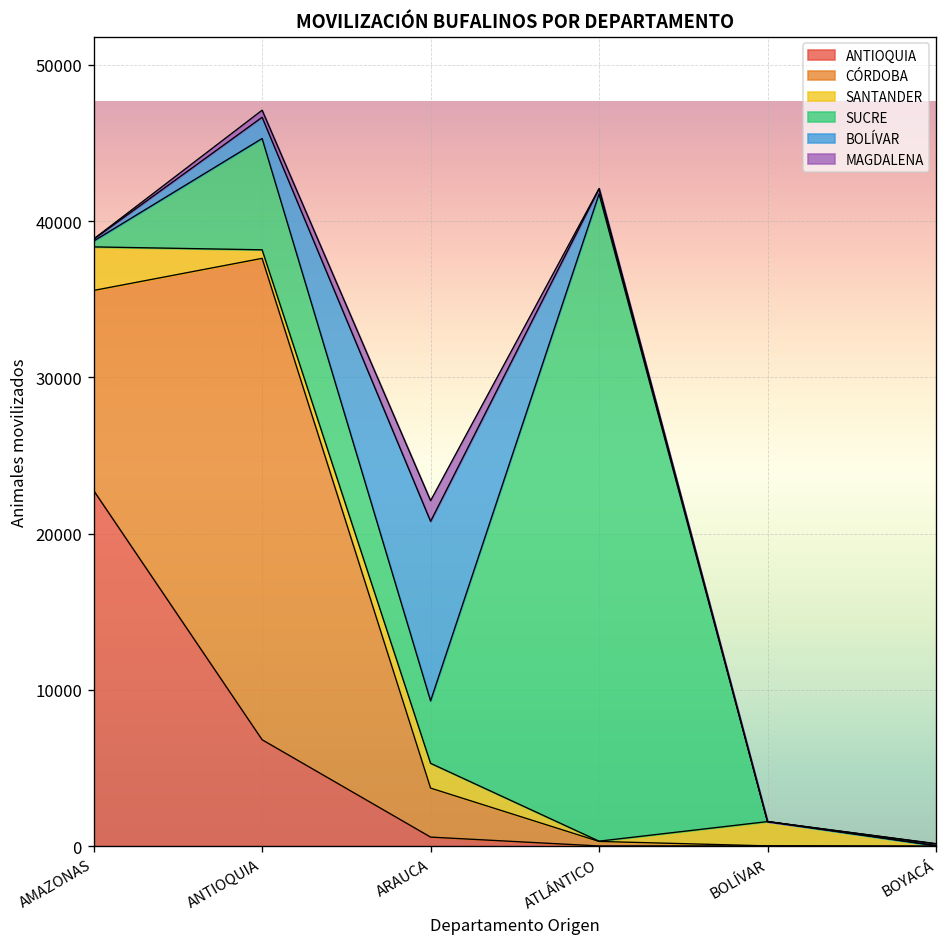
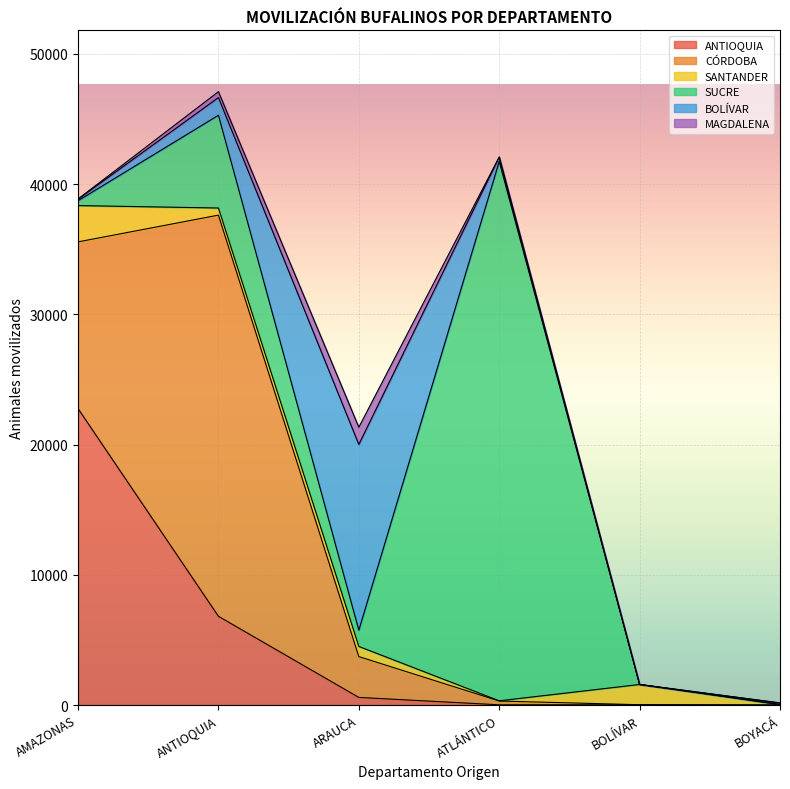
SANTANDER, ARAUCA: 1600 -> 800
SUCRE, ARAUCA: 4000 -> 1200
BOLÍVAR, ARAUCA: 11500 -> 14300
